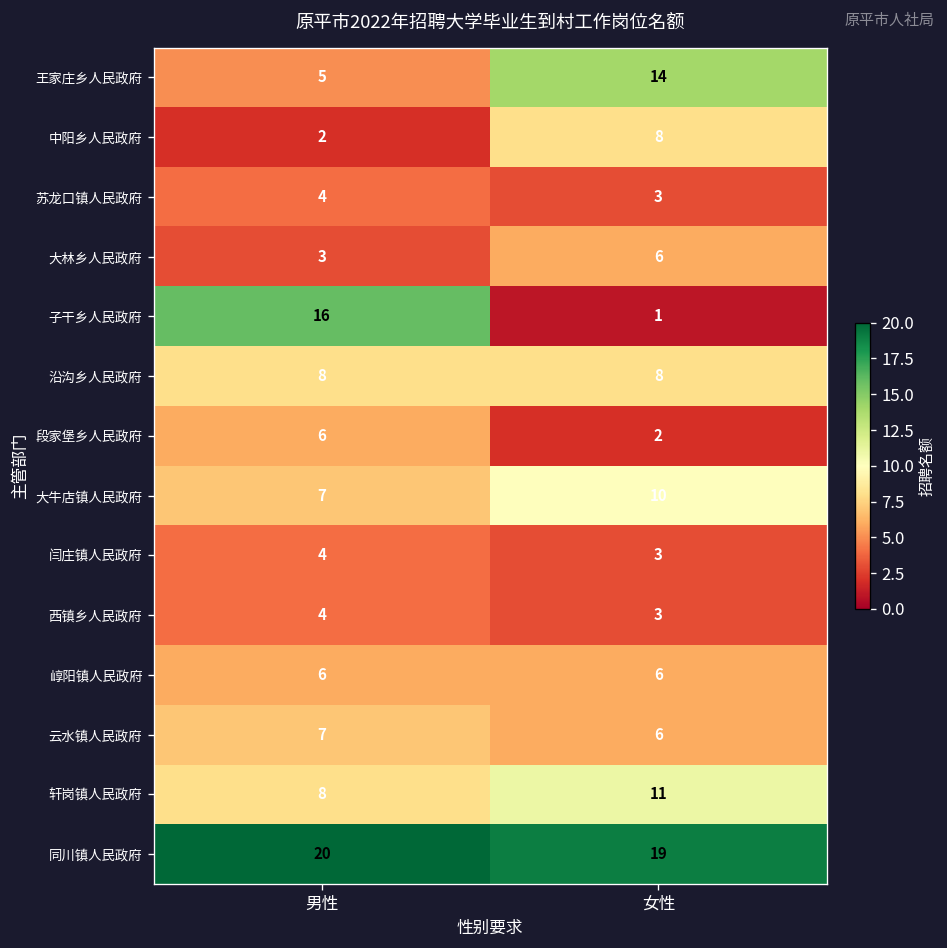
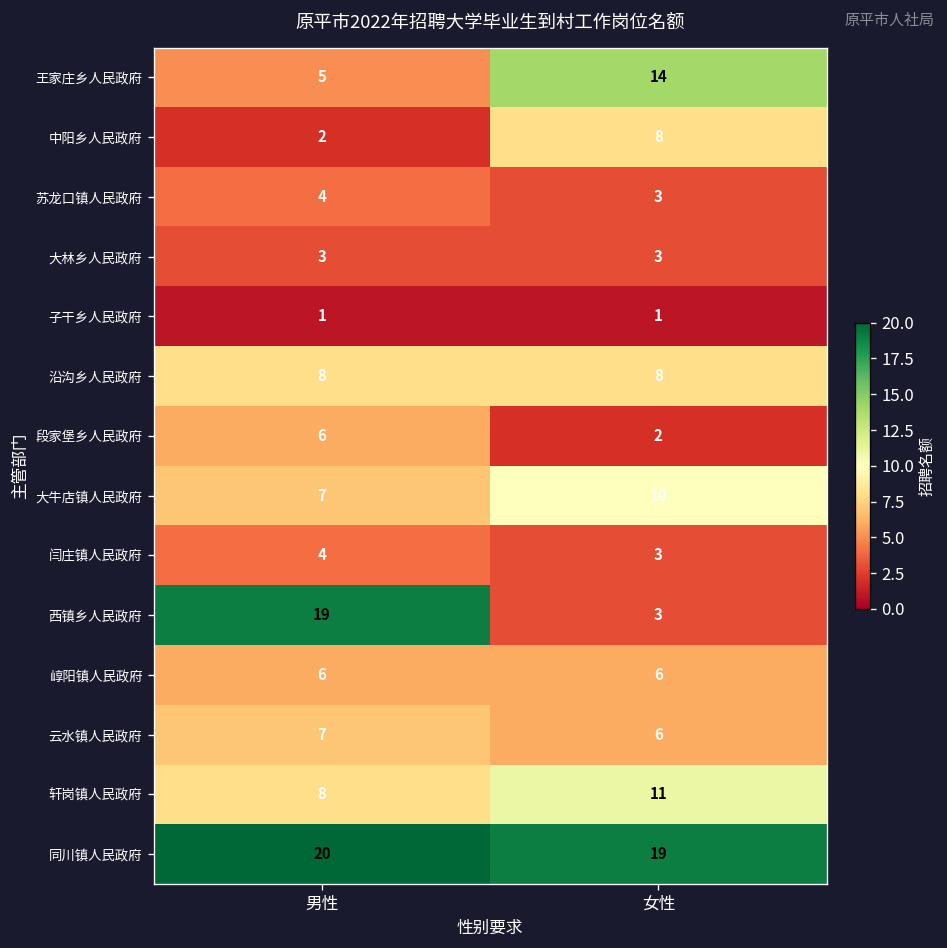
大林乡人民政府, 女性: 6 -> 3
子干乡人民政府, 男性: 16 -> 1
西镇乡人民政府, 男性: 4 -> 19
